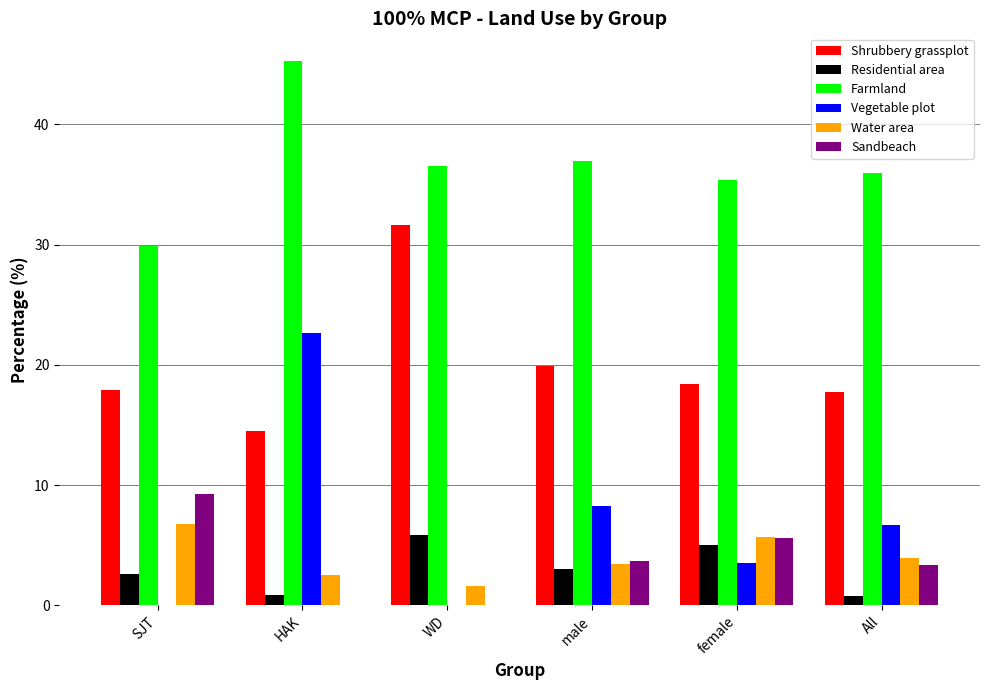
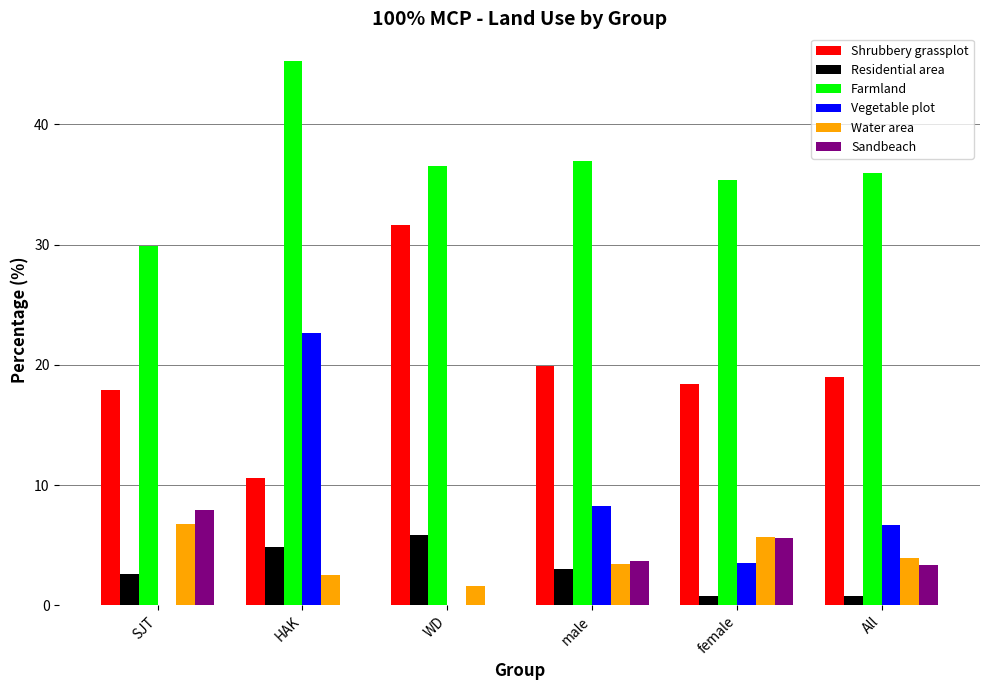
Sandbeach, SJT: 9.3 -> 8.0
Shrubbery grassplot, HAK: 14.5 -> 10.6
Residential area, HAK: 0.8 -> 4.8
Residential area, female: 5.0 -> 0.7
Shrubbery grassplot, All: 17.8 -> 19.0
